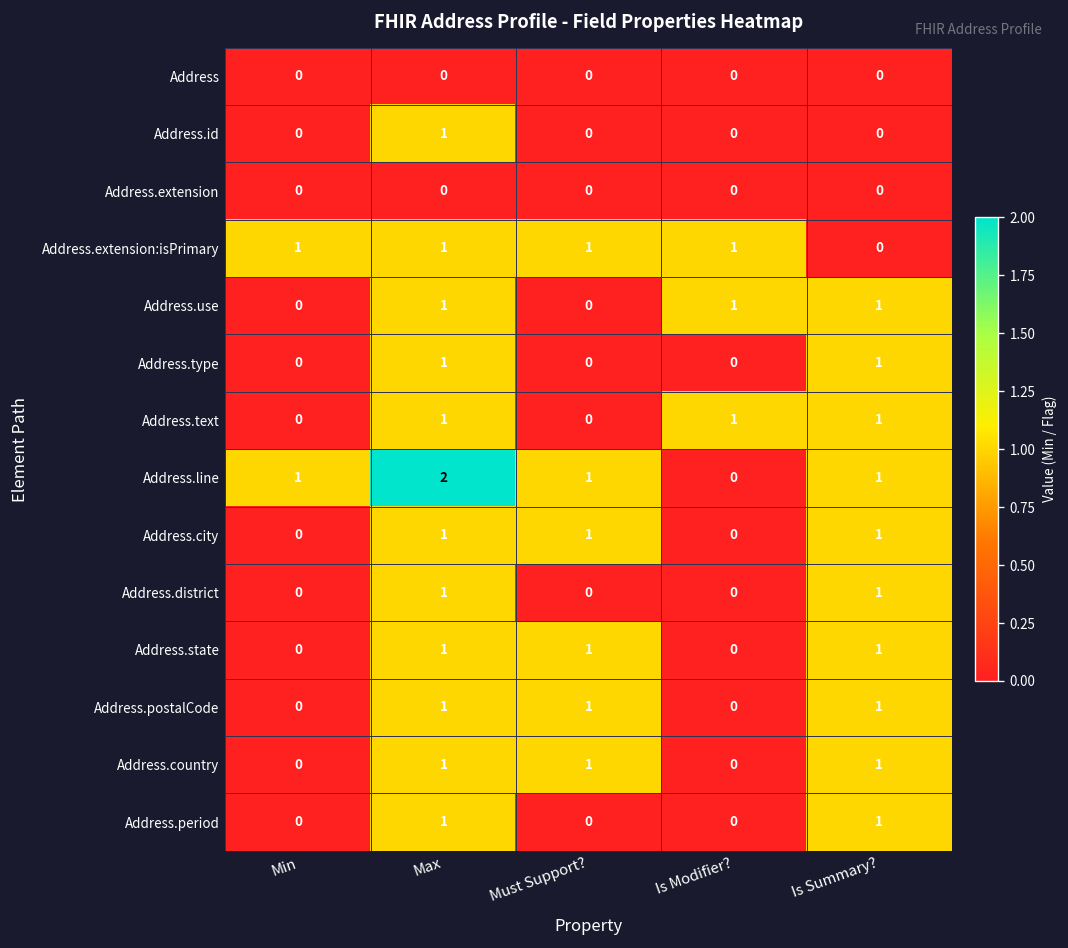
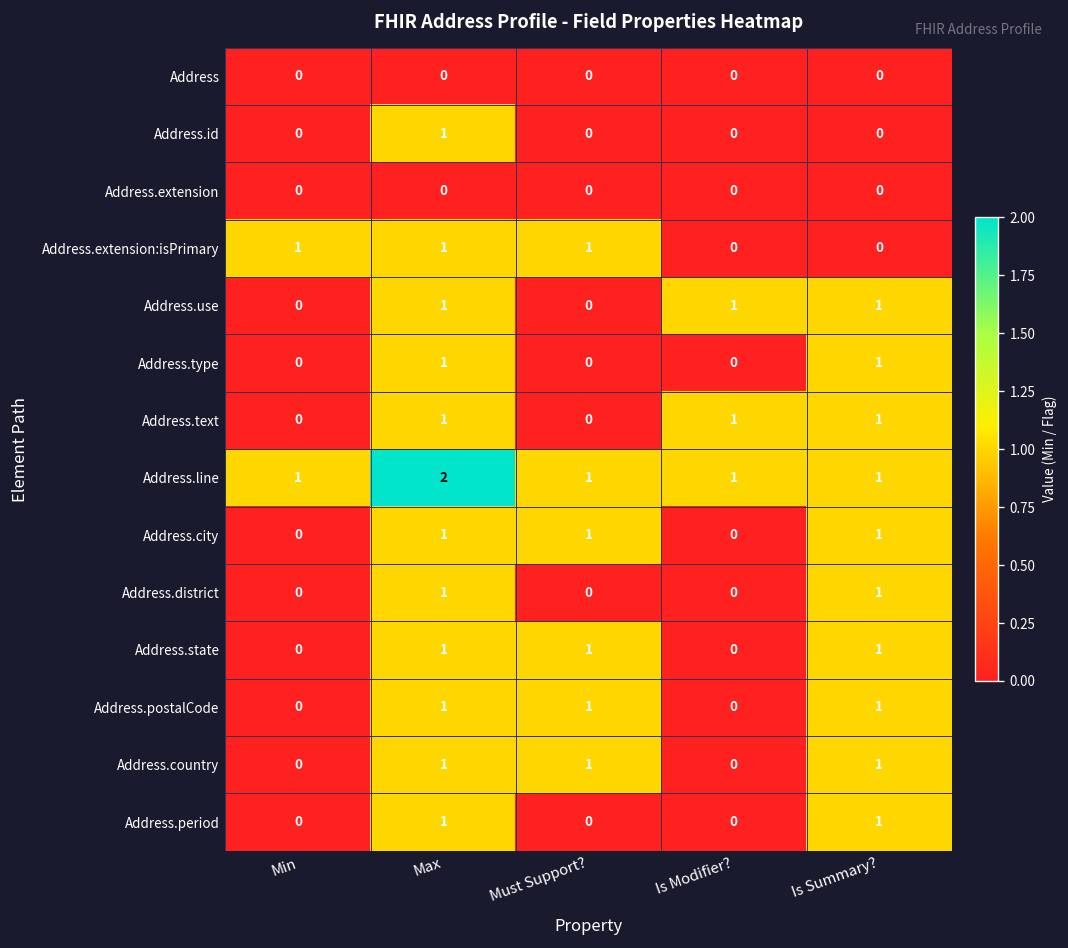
Address.extension:isPrimary, Is Modifier?: 1 -> 0
Address.line, Is Modifier?: 0 -> 1
